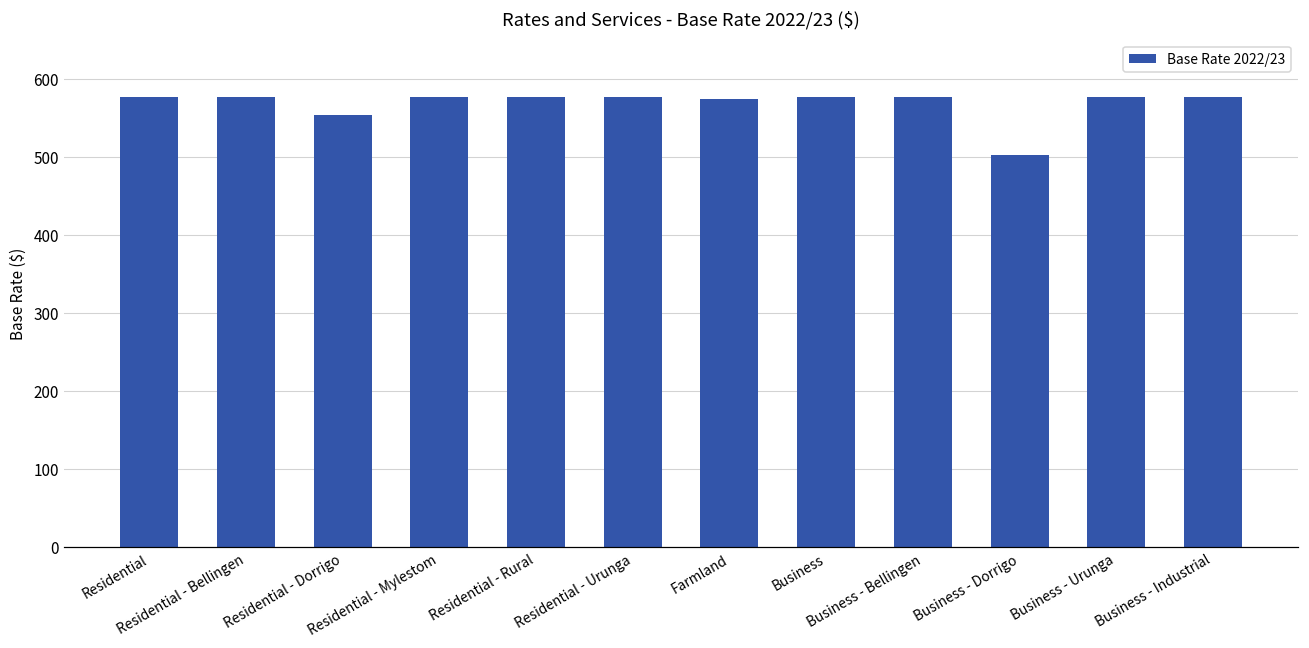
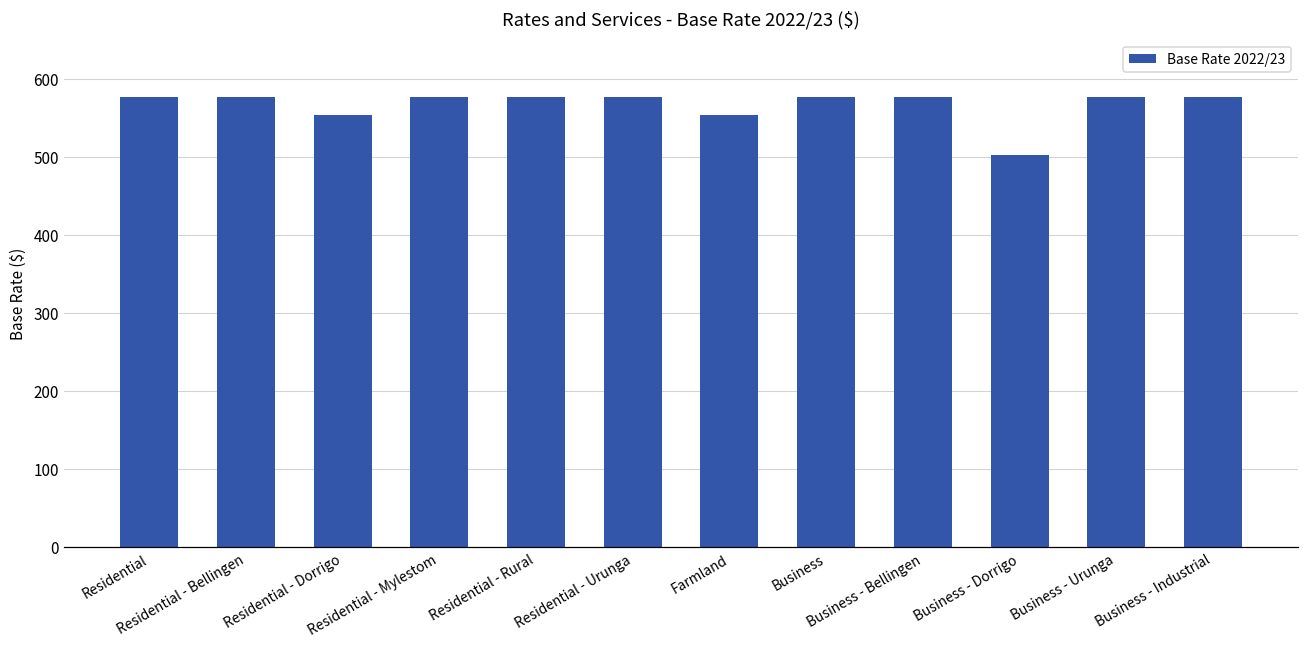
Farmland: 570 -> 550
